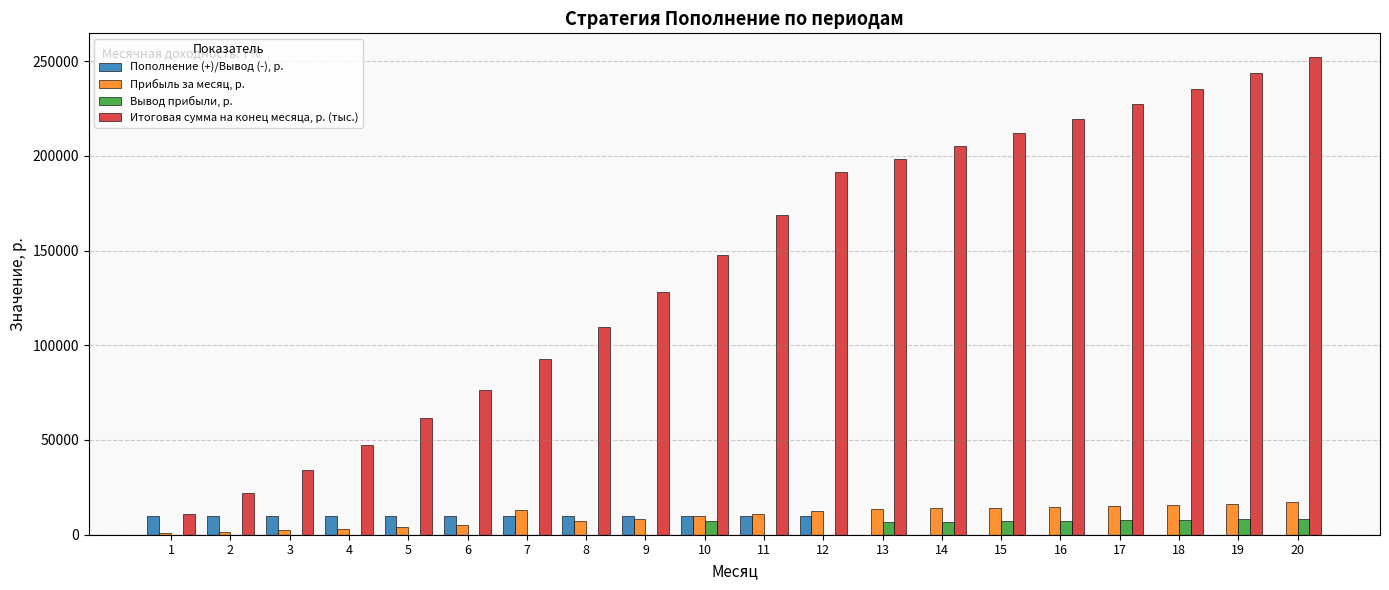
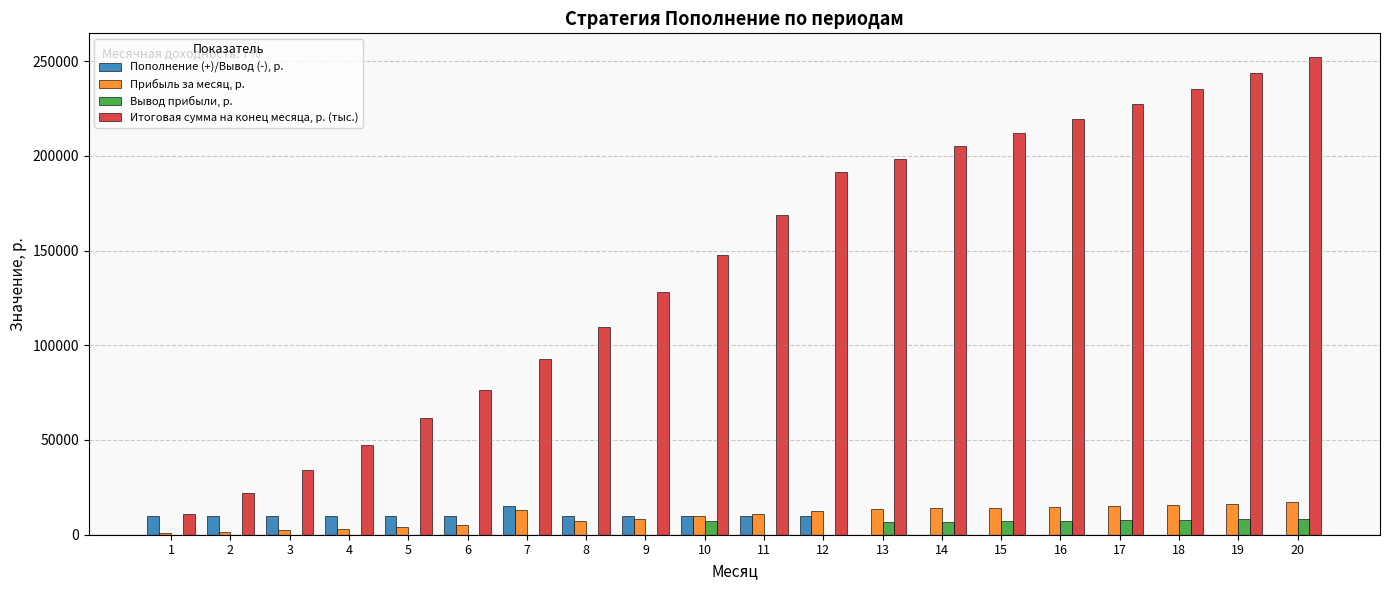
Пополнение (+)/Вывод (-), р., 7: 10000 -> 15000
